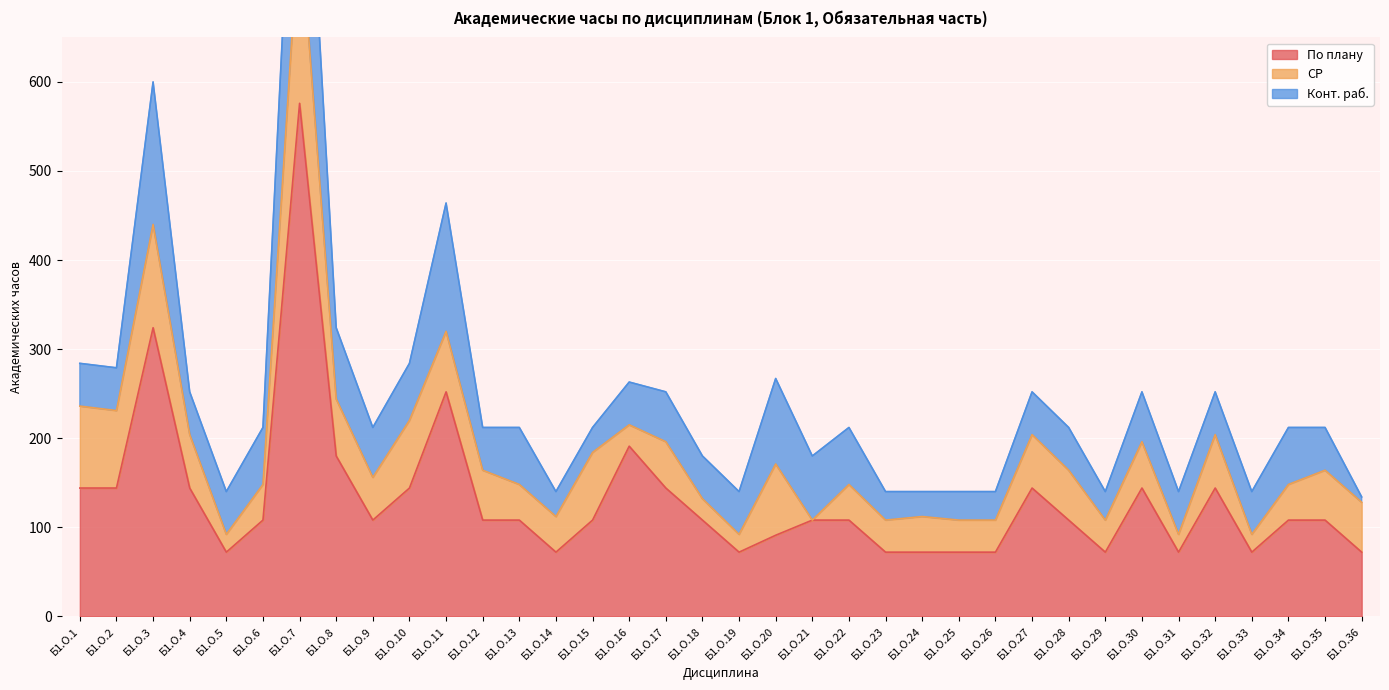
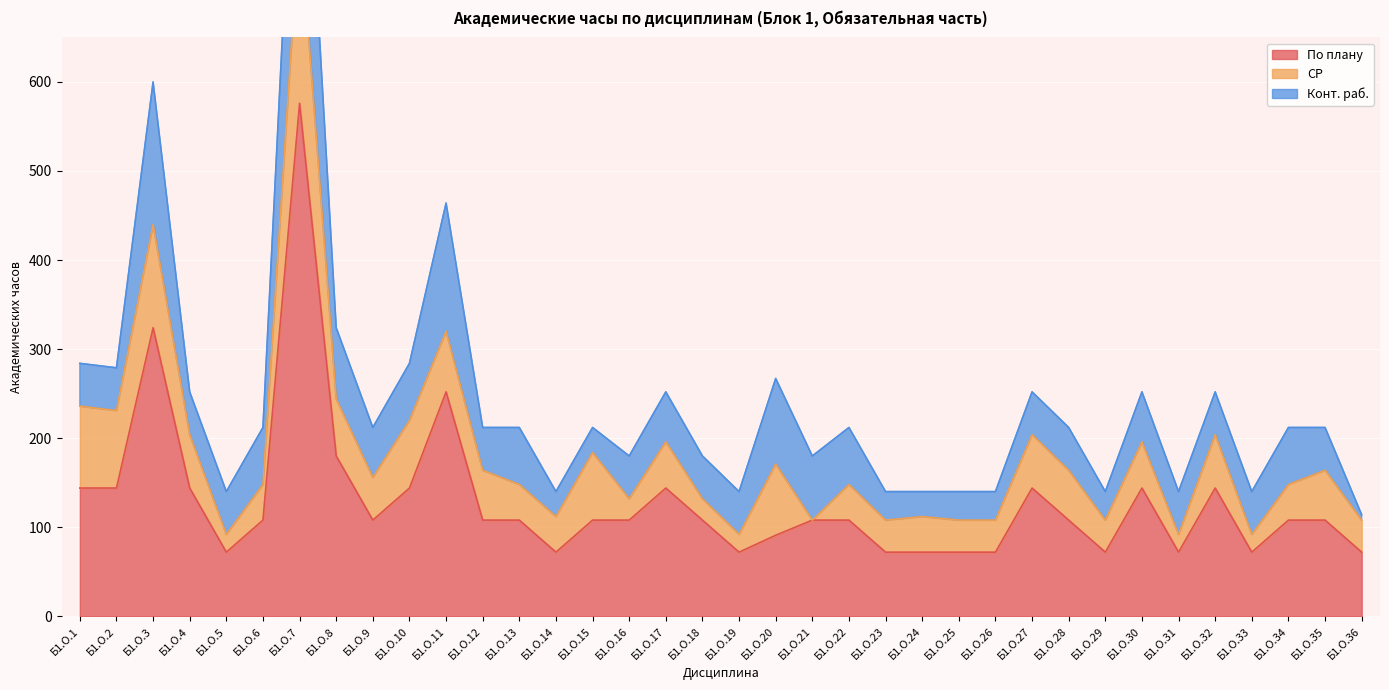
По плану, Б1.О.16: 190 -> 110
СР, Б1.О.36: 60 -> 40
